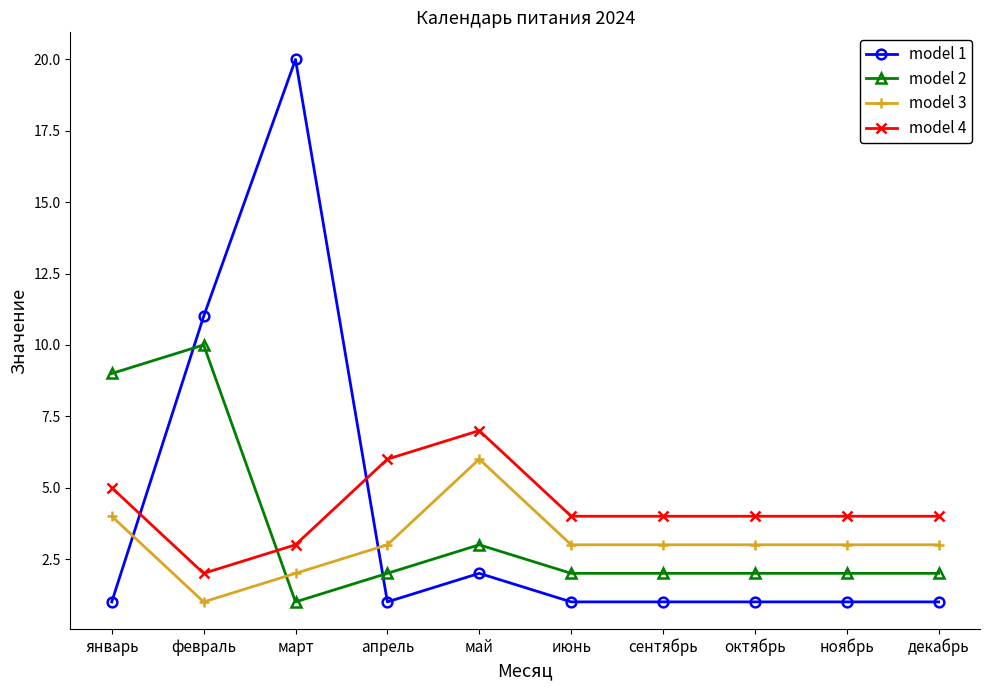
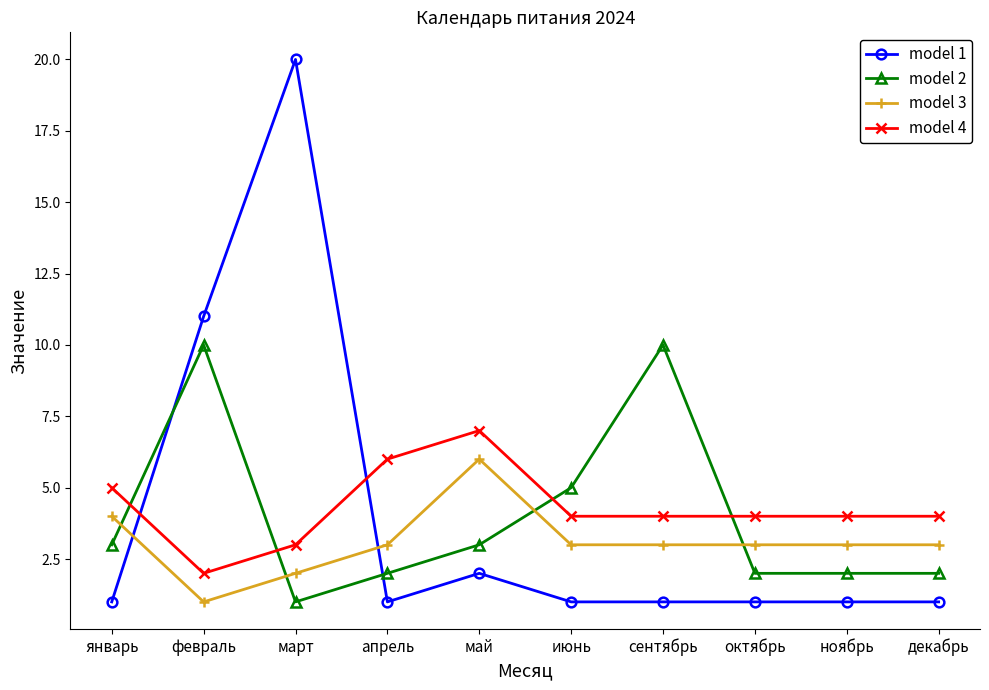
model 2, январь: 9 -> 3
model 2, июнь: 2 -> 5
model 2, сентябрь: 2 -> 10
